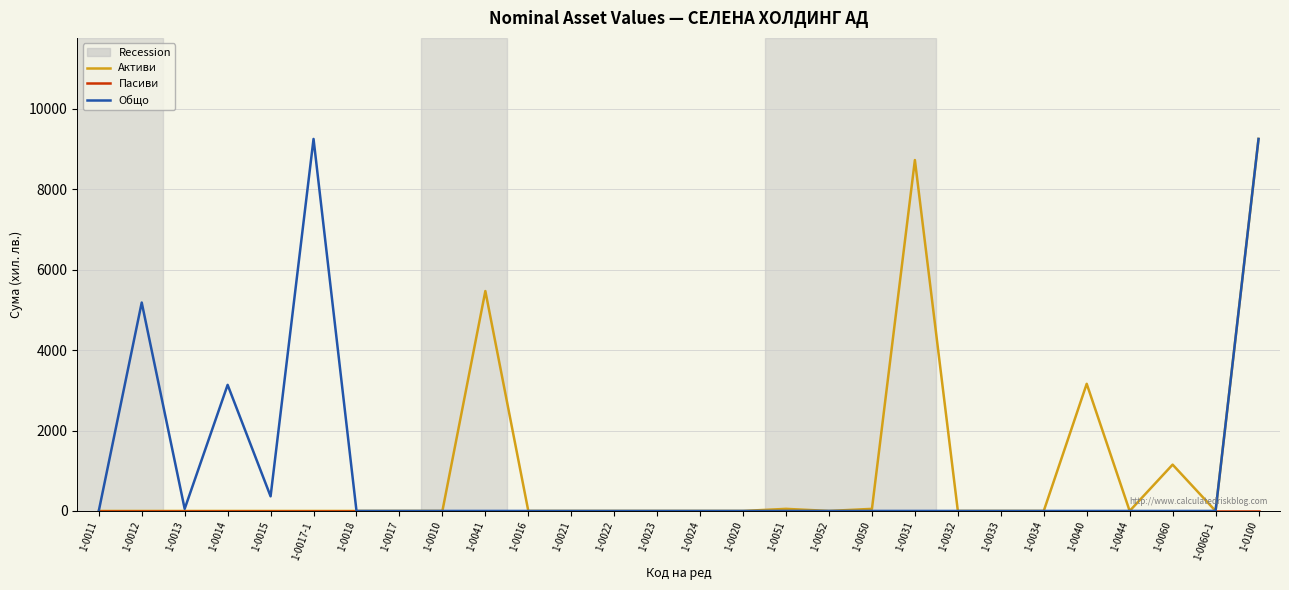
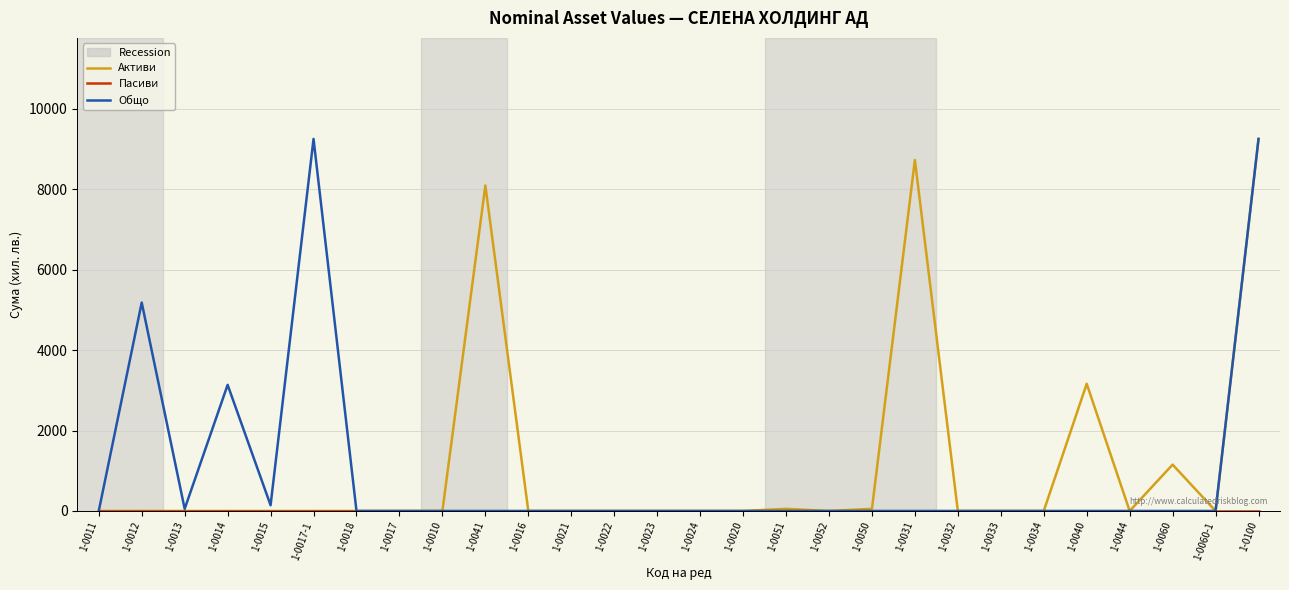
Общо, 1-0015: 400 -> 100
Активи, 1-0041: 5500 -> 8100
